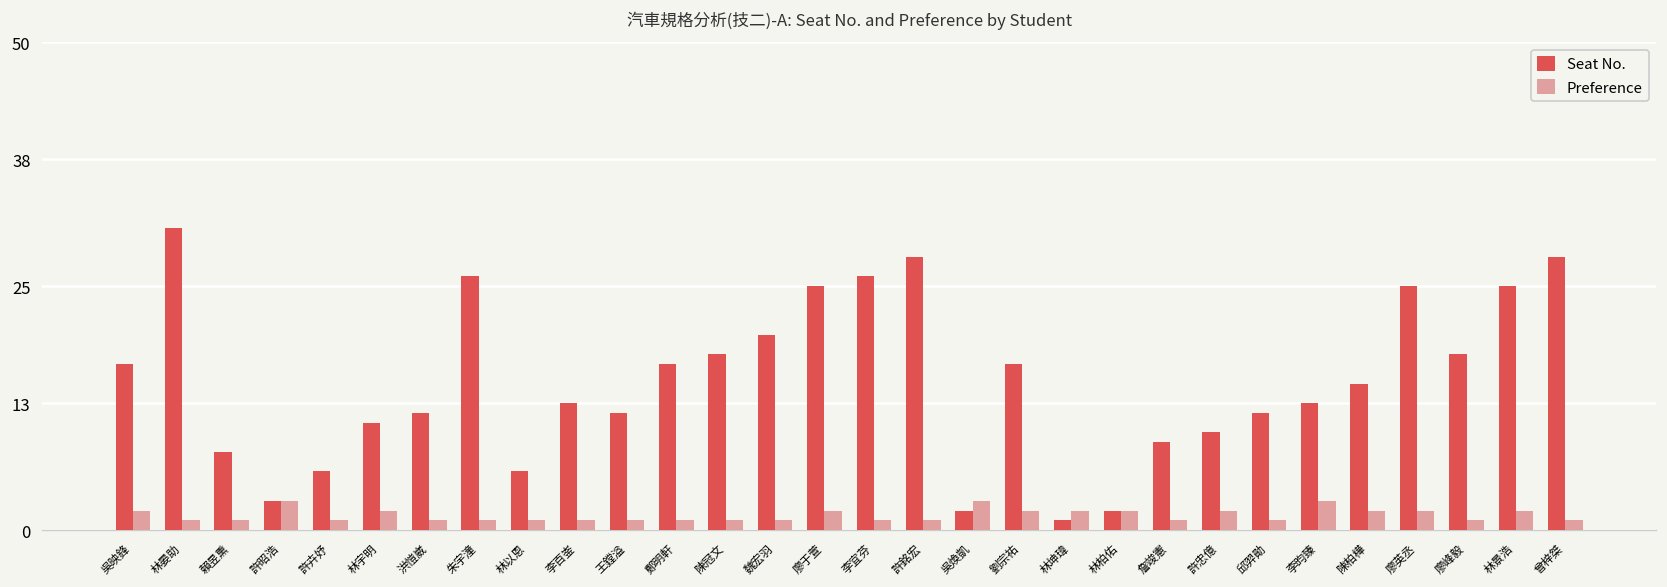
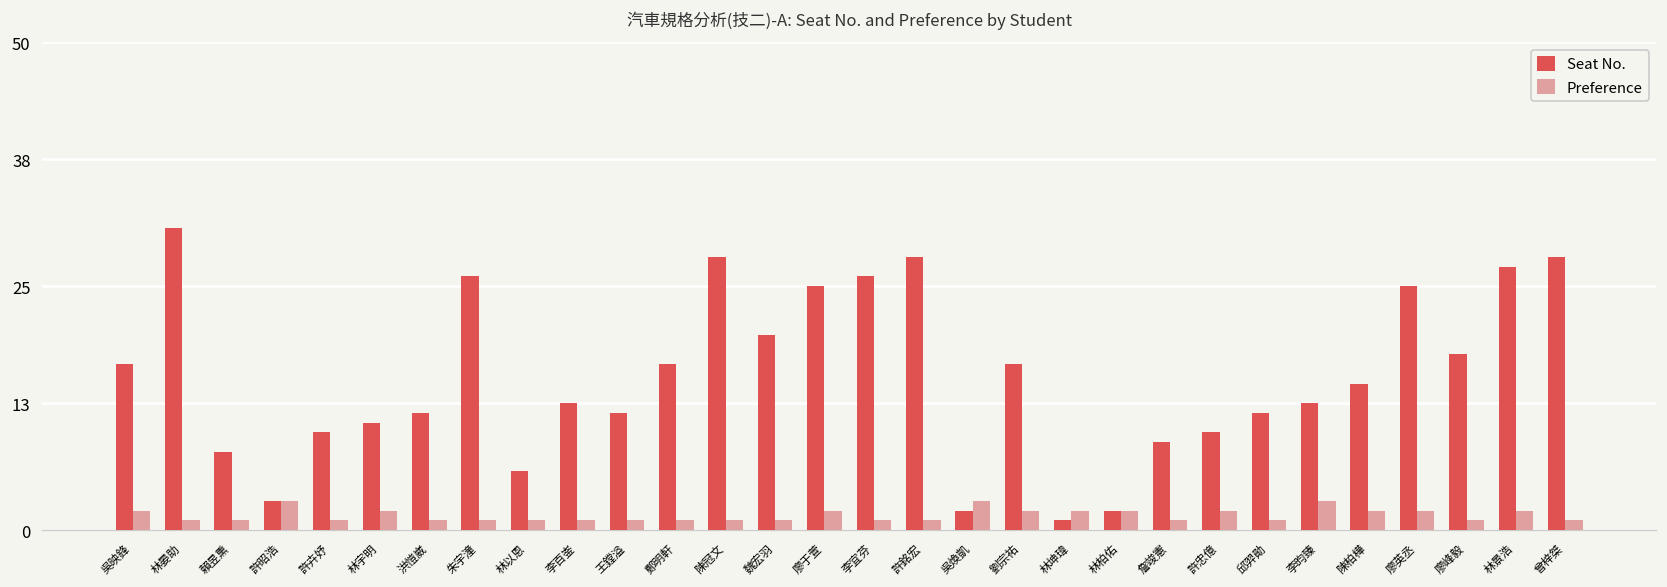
Seat No., 許卉妤: 6 -> 10
Seat No., 陳冠文: 18 -> 28
Seat No., 林景浩: 25 -> 27
